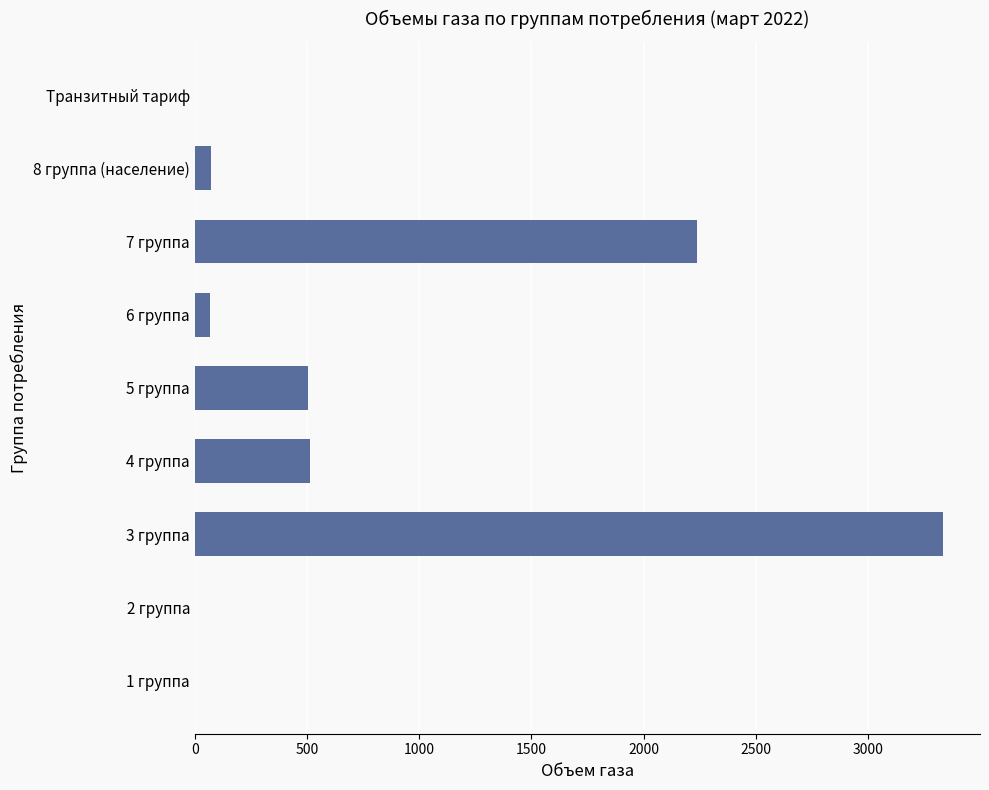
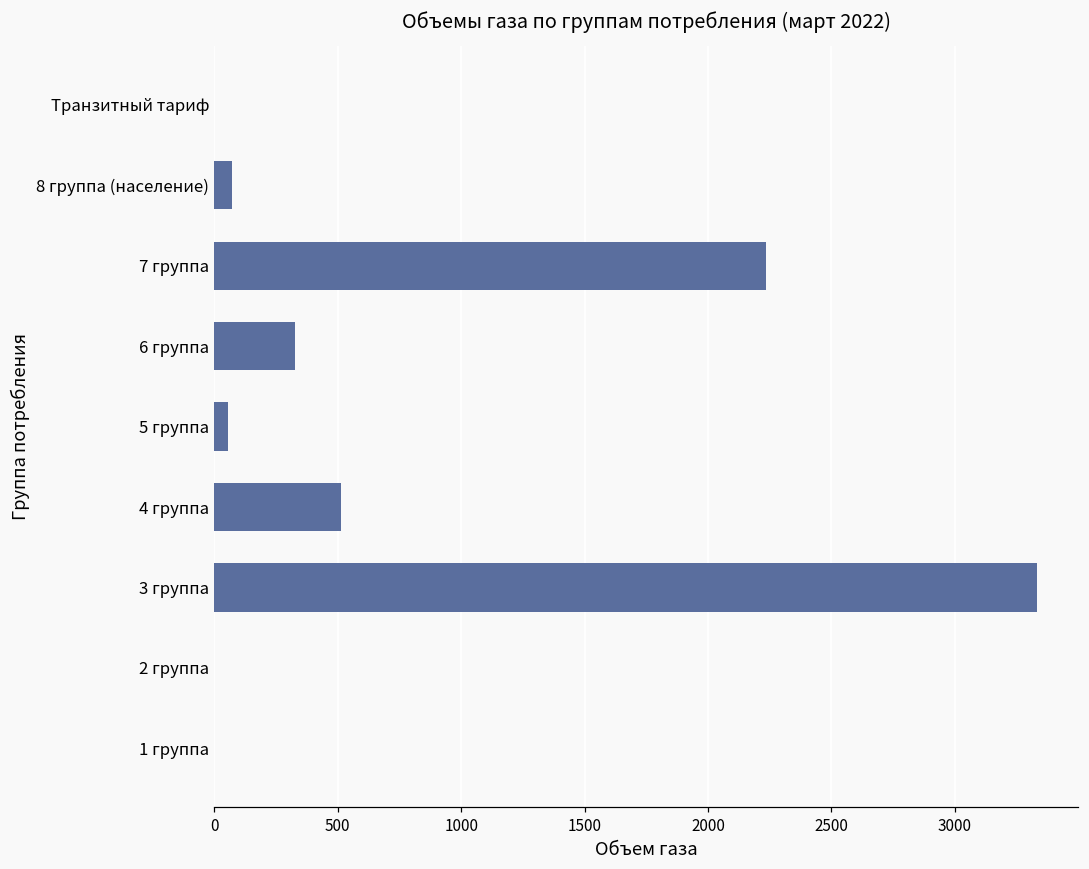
6 группа: 70 -> 330
5 группа: 510 -> 60
